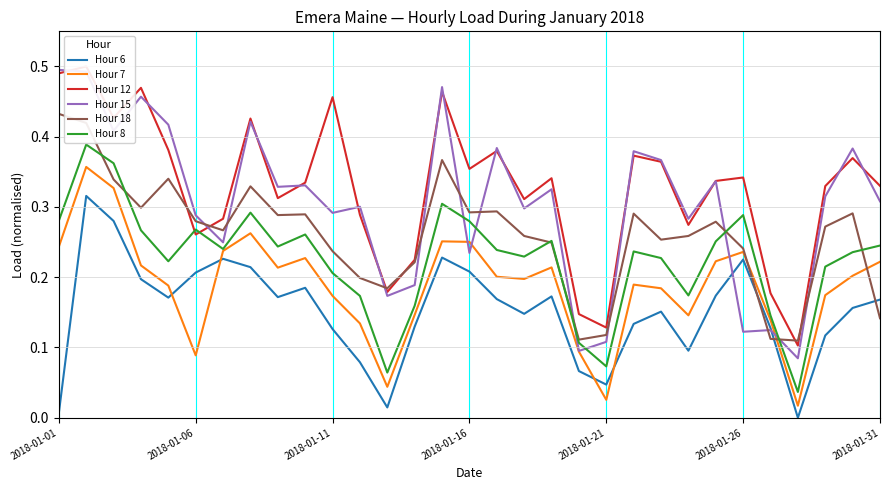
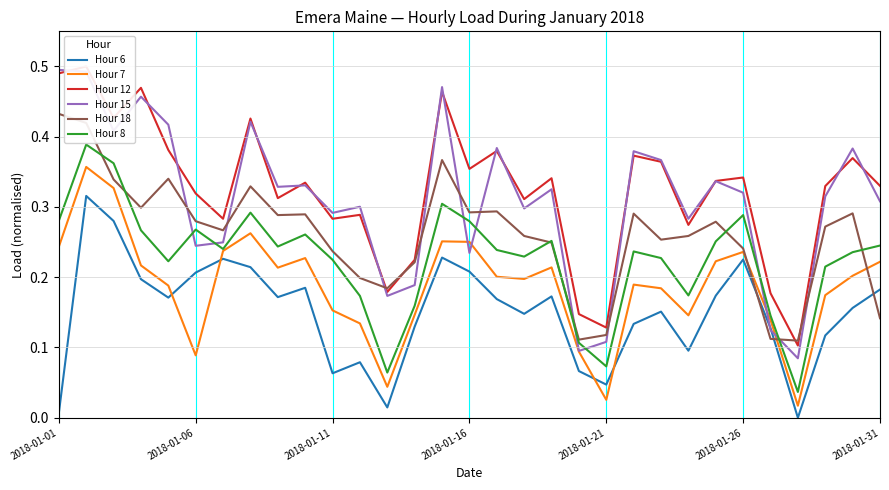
Hour 12, 2018-01-06: 0.26 -> 0.32
Hour 15, 2018-01-06: 0.29 -> 0.24
Hour 6, 2018-01-11: 0.13 -> 0.06
Hour 7, 2018-01-11: 0.17 -> 0.15
Hour 12, 2018-01-11: 0.46 -> 0.28
Hour 8, 2018-01-11: 0.21 -> 0.22
Hour 15, 2018-01-26: 0.12 -> 0.32
Hour 6, 2018-01-31: 0.17 -> 0.18
